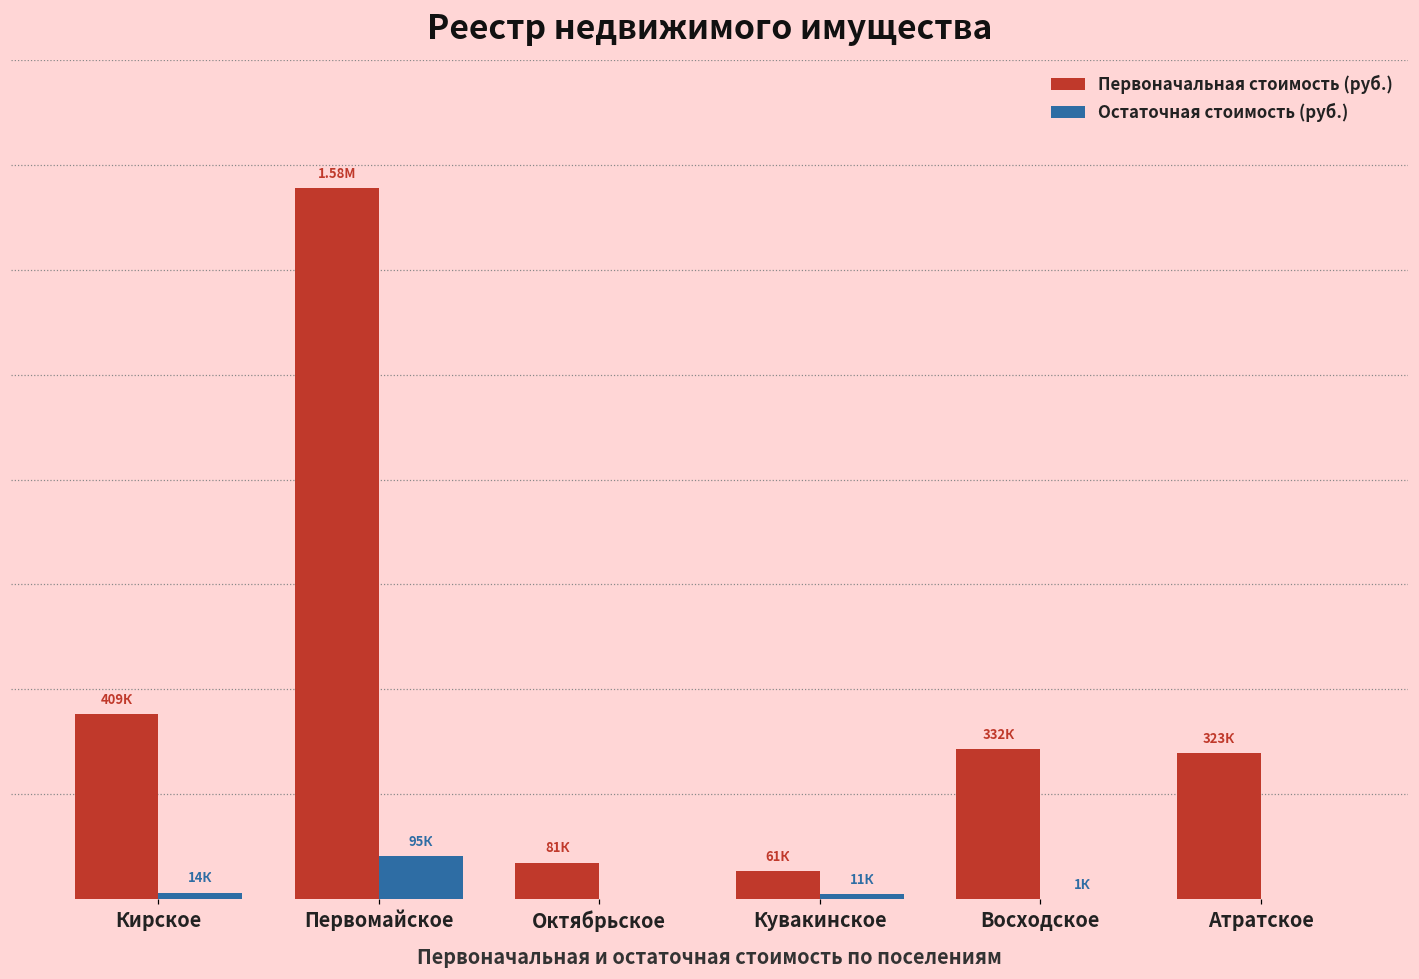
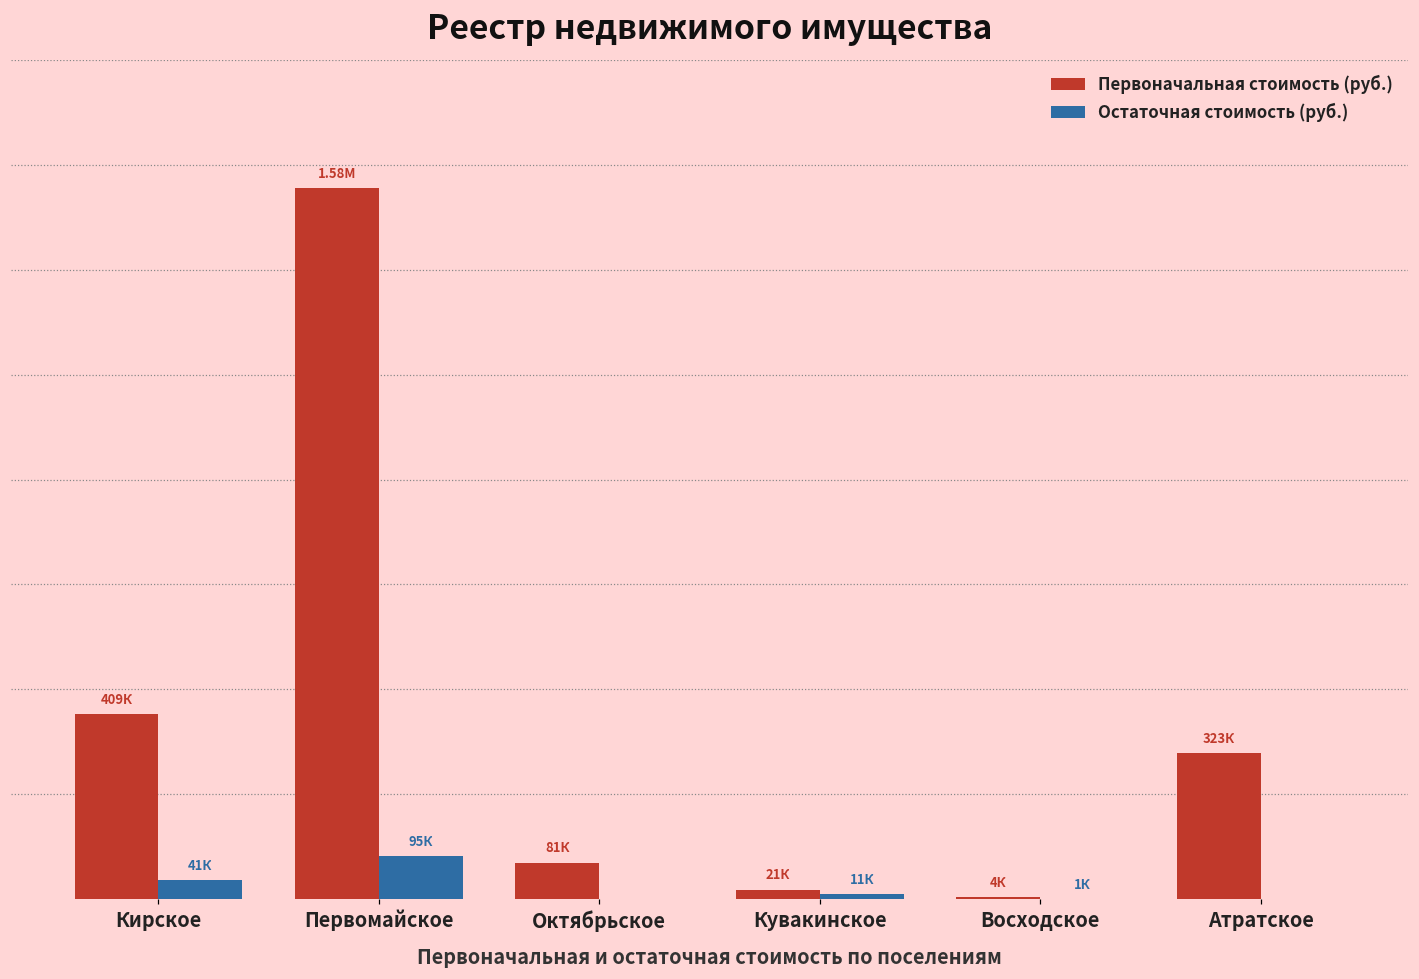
Остаточная стоимость (руб.), Кирское: 14К -> 41К
Первоначальная стоимость (руб.), Кувакинское: 61К -> 21К
Первоначальная стоимость (руб.), Восходское: 332К -> 4К
